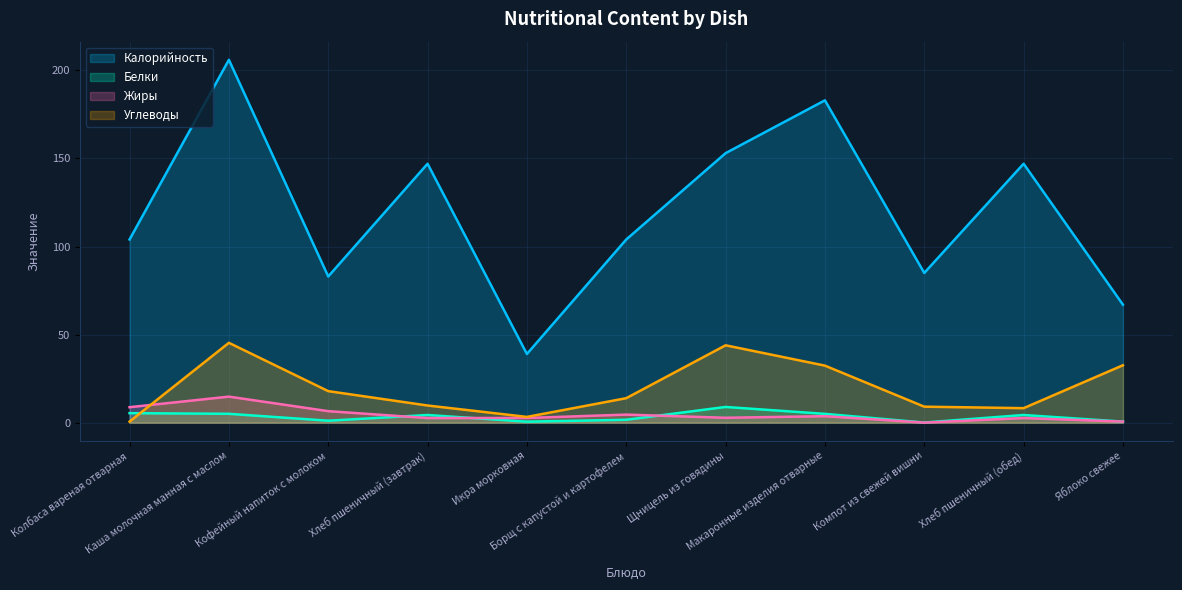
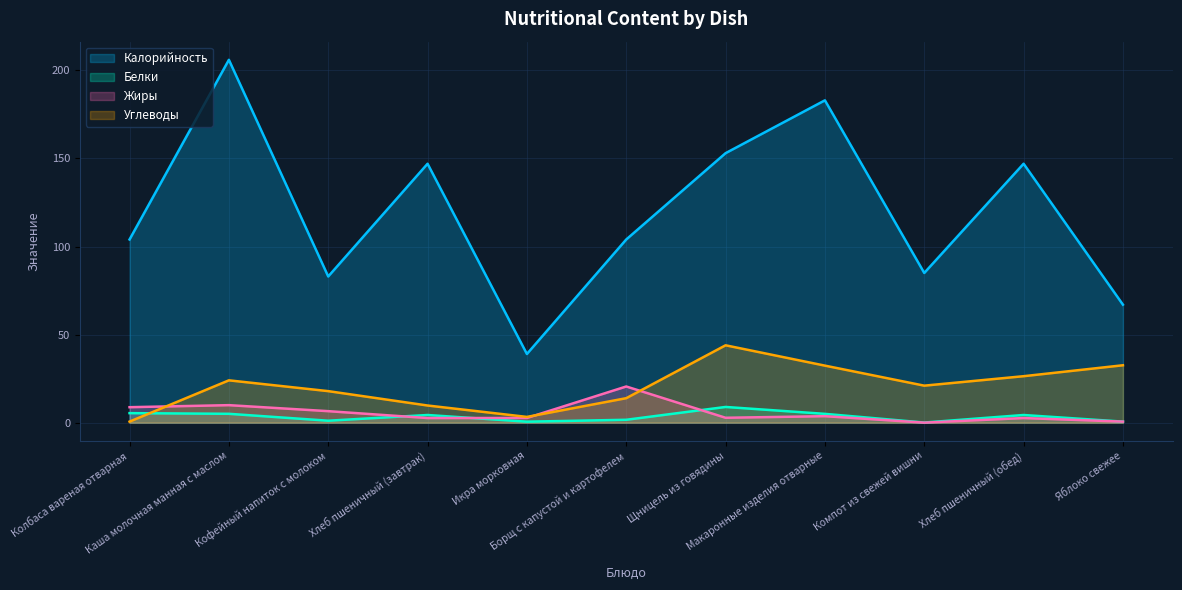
Жиры, Каша молочная манная с маслом: 15 -> 10
Углеводы, Каша молочная манная с маслом: 45 -> 24
Жиры, Борщ с капустой и картофелем: 5 -> 21
Углеводы, Компот из свежей вишни: 9 -> 21
Углеводы, Хлеб пшеничный (обед): 8 -> 26
